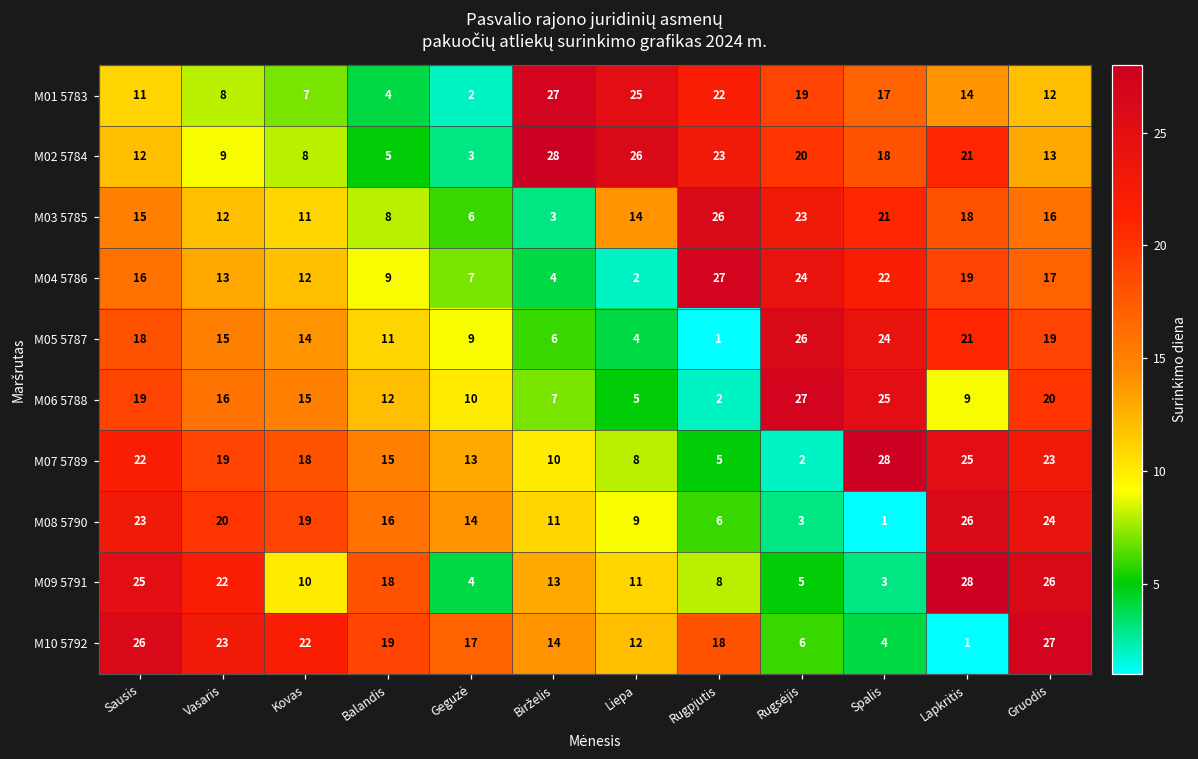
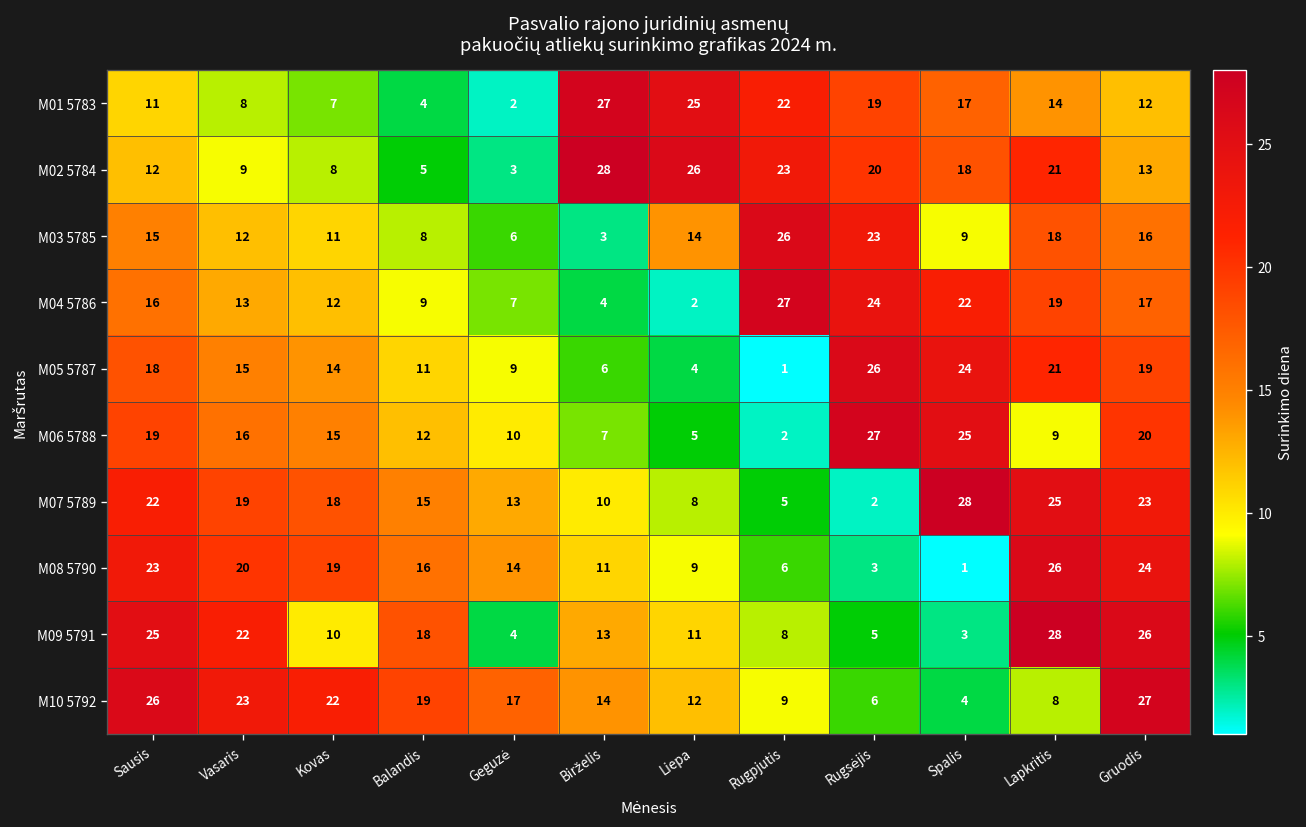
M03 5785, Spalis: 21 -> 9
M10 5792, Rugpjutis: 18 -> 9
M10 5792, Lapkritis: 1 -> 8
